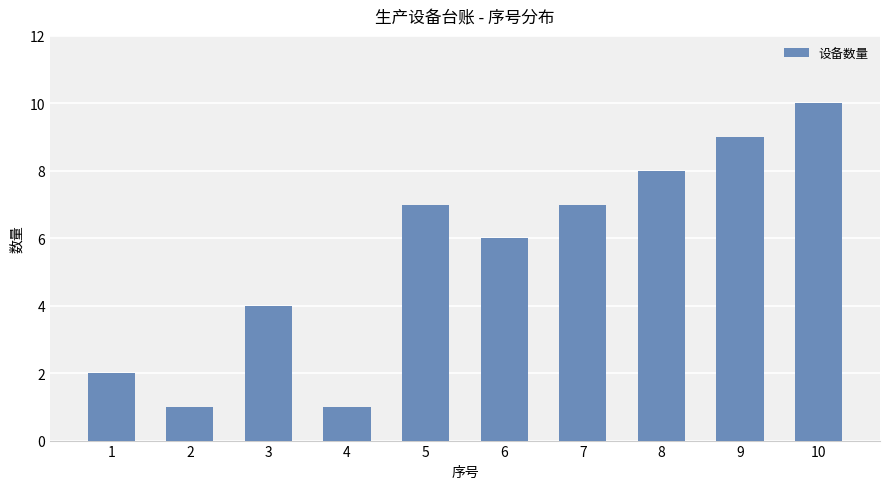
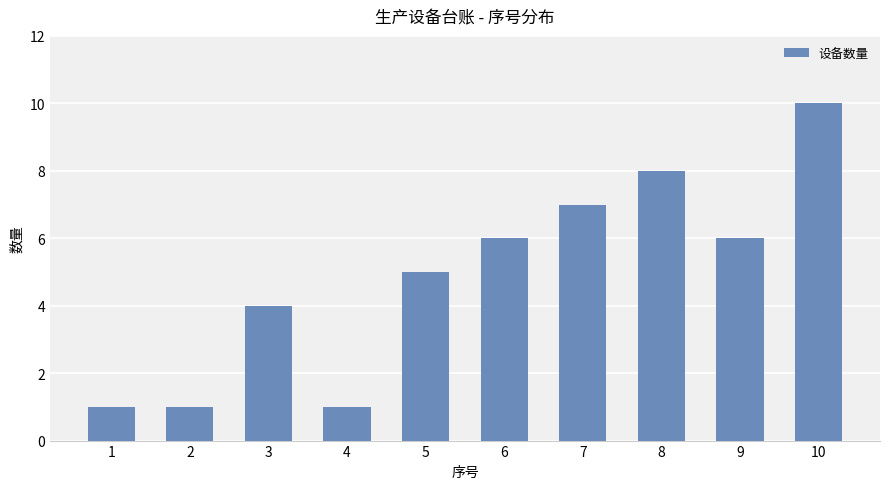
1: 2 -> 1
5: 7 -> 5
9: 9 -> 6
